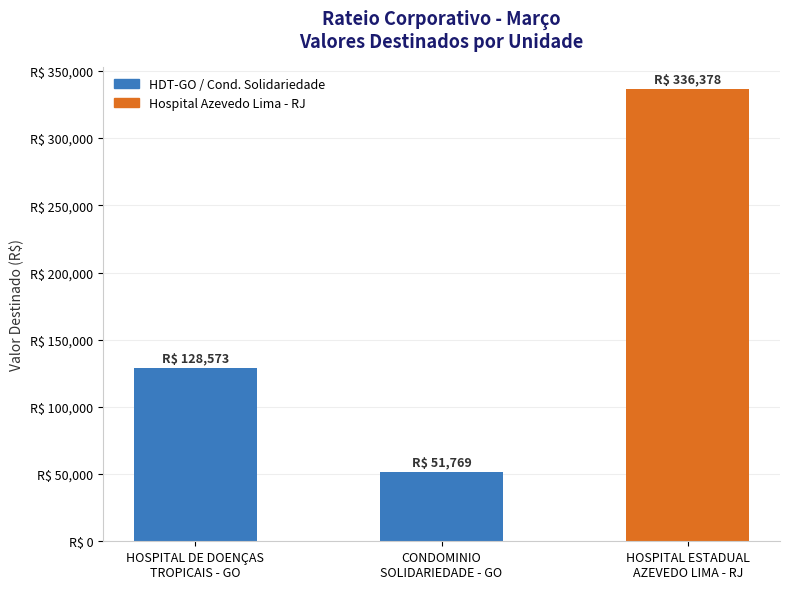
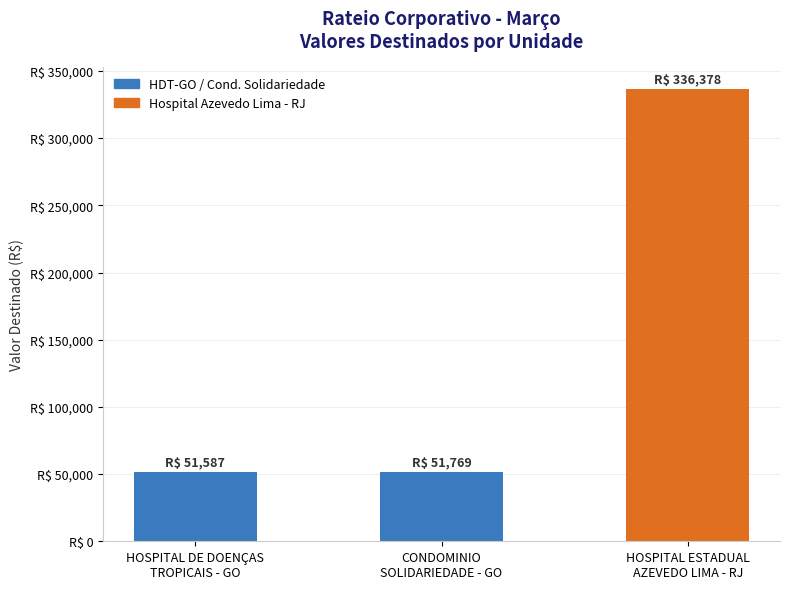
HOSPITAL DE DOENÇAS TROPICAIS - GO: 128,573 -> 51,587
